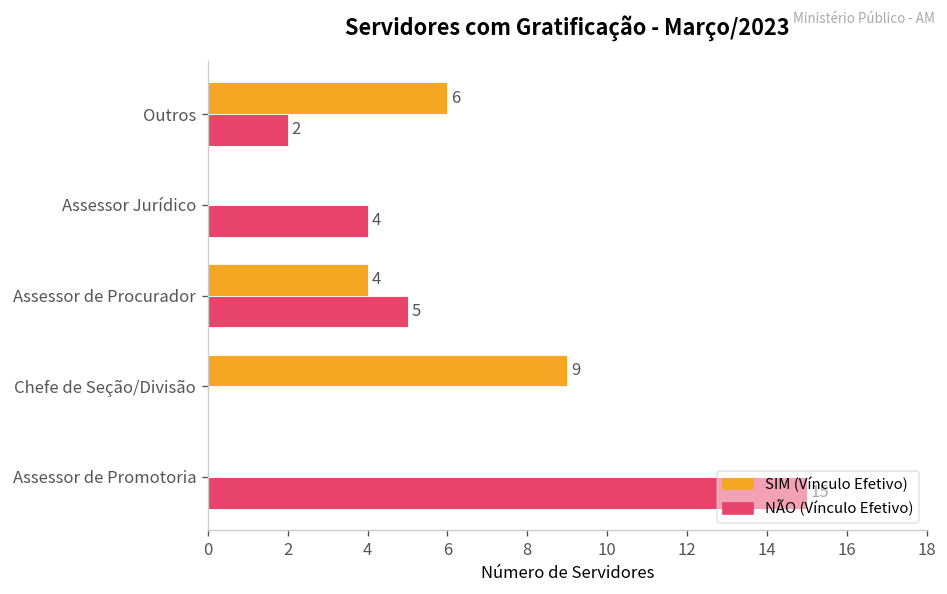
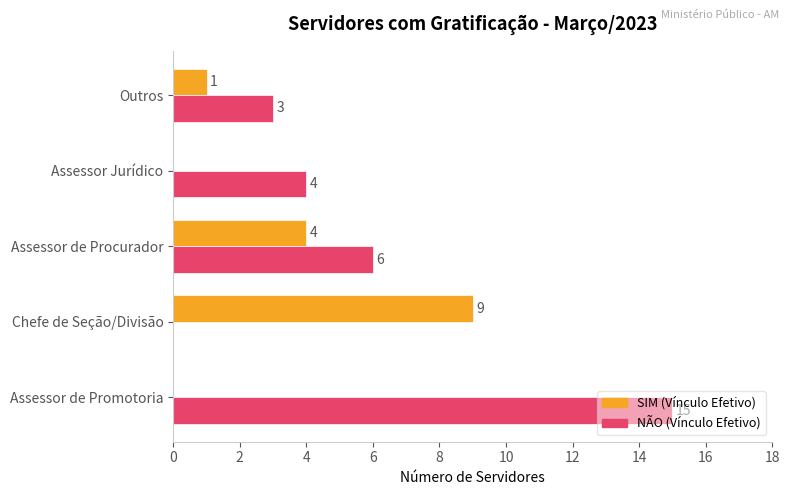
SIM (Vínculo Efetivo), Outros: 6 -> 1
NÃO (Vínculo Efetivo), Outros: 2 -> 3
NÃO (Vínculo Efetivo), Assessor de Procurador: 5 -> 6
